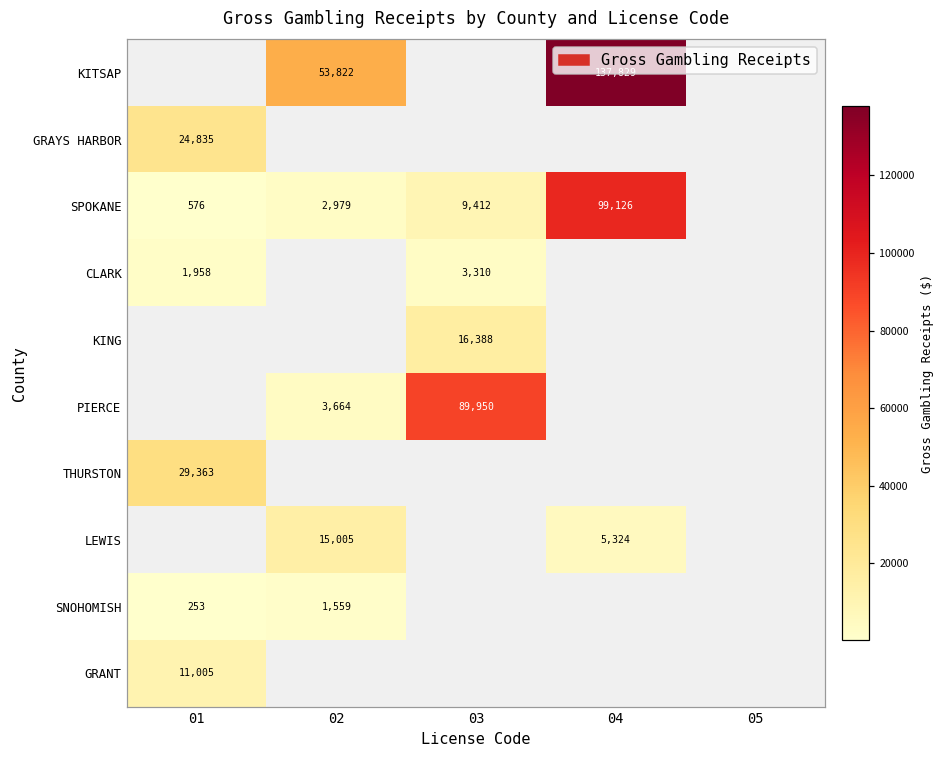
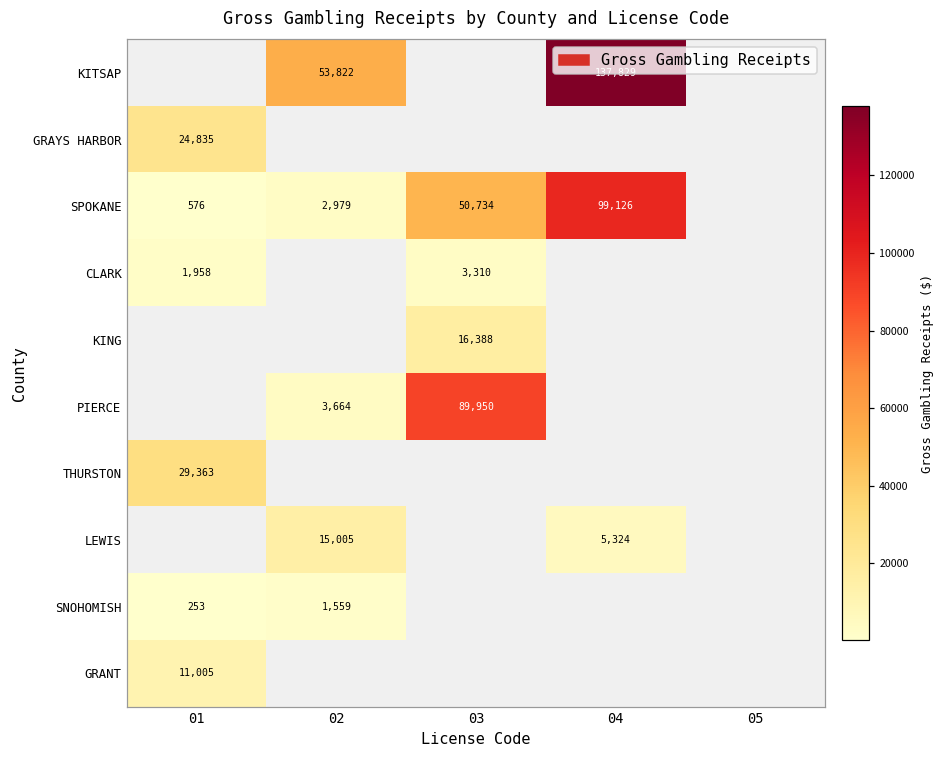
SPOKANE, 03: 9,412 -> 50,734
